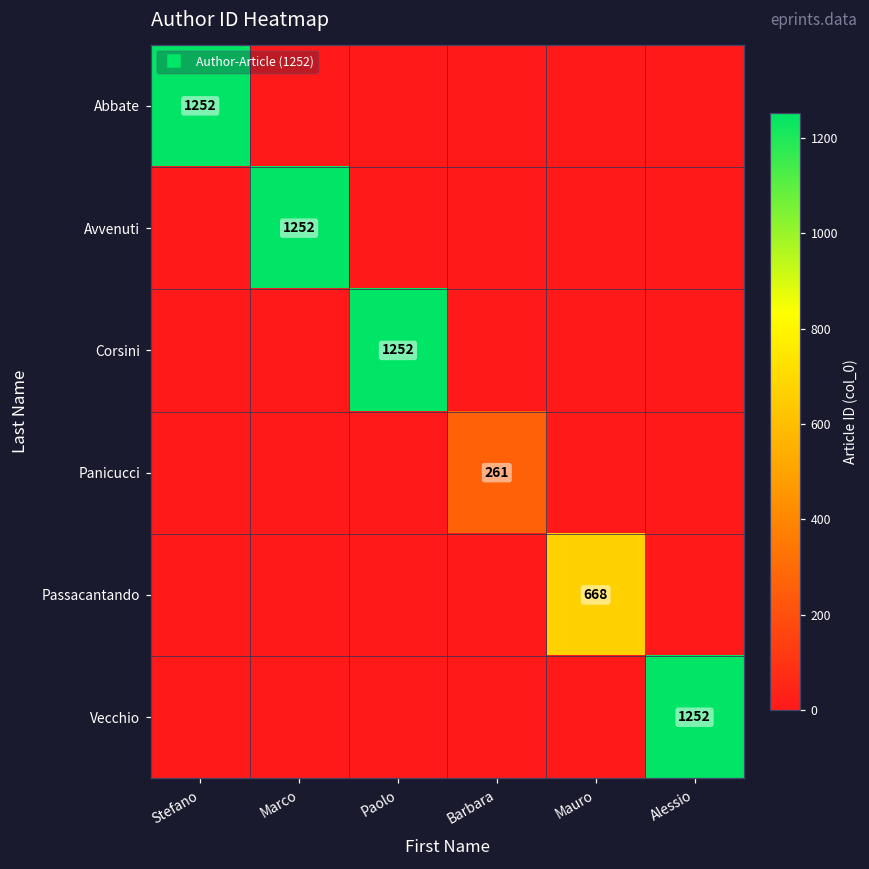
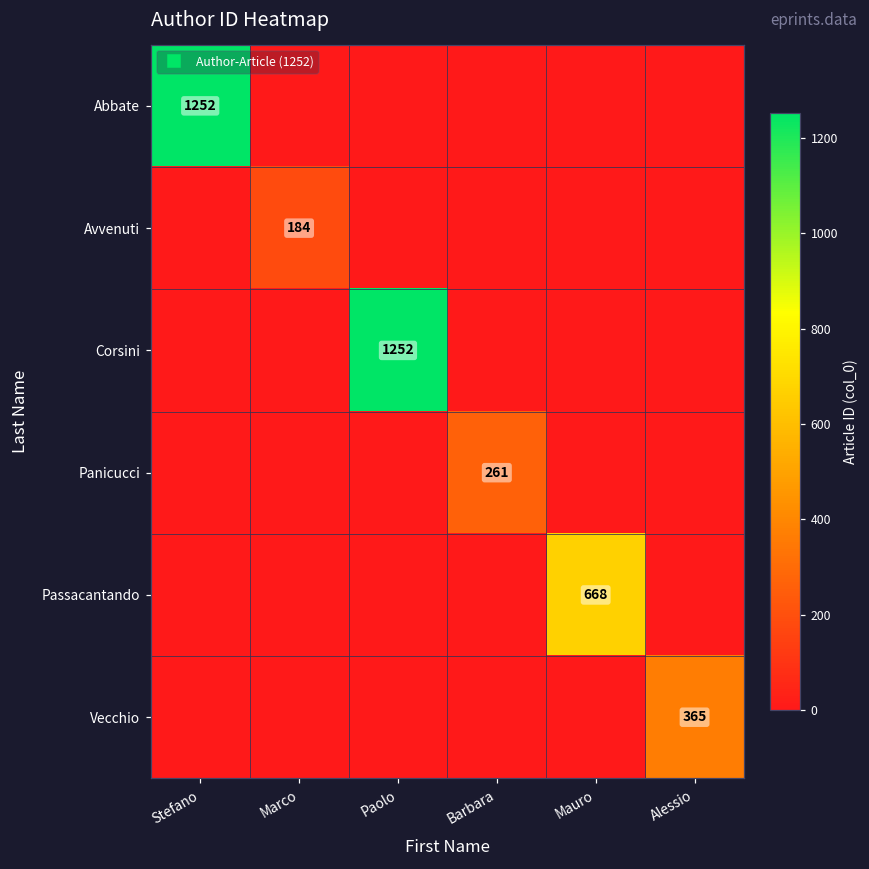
Avvenuti, Marco: 1252 -> 184
Vecchio, Alessio: 1252 -> 365
